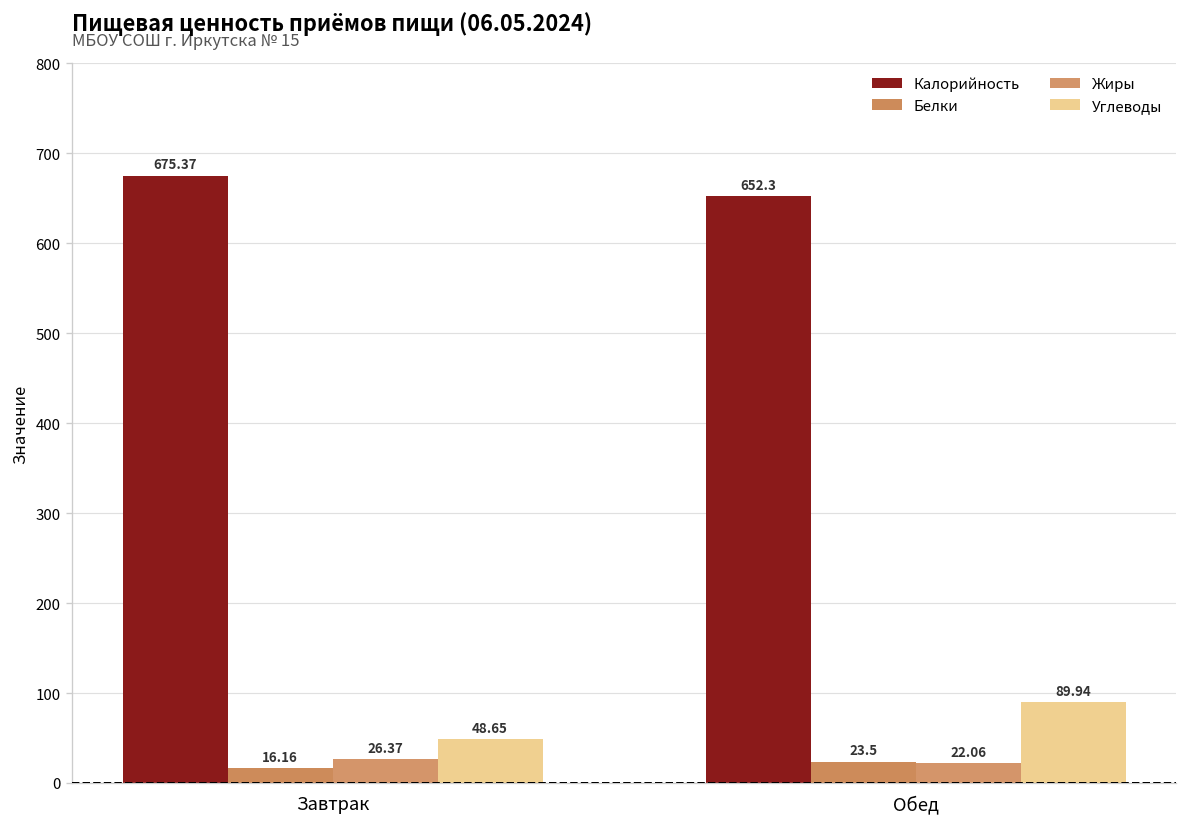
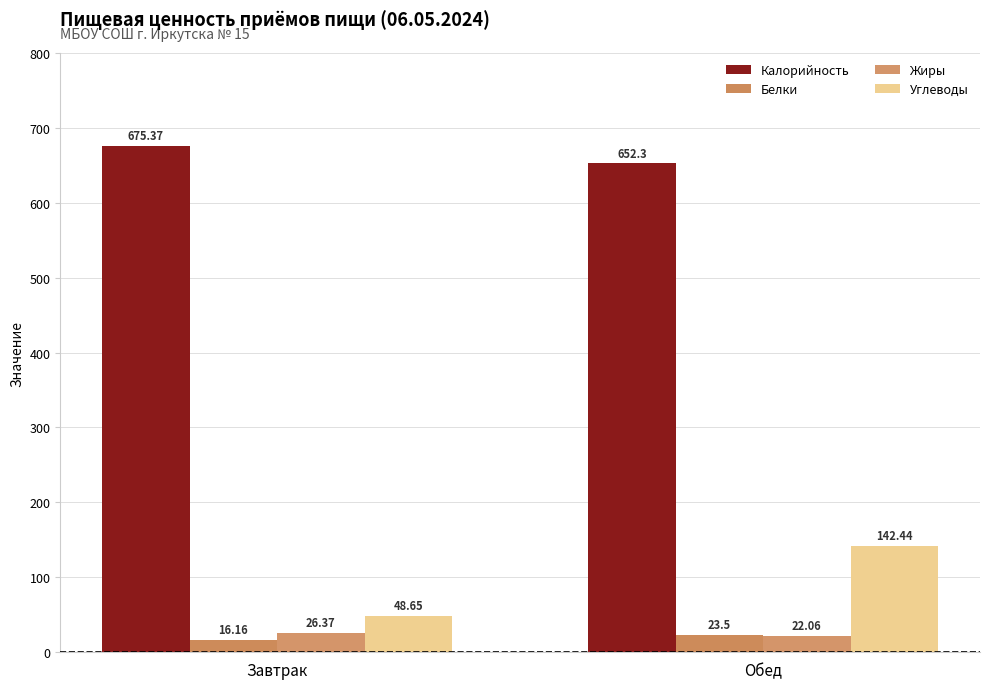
Углеводы, Обед: 89.94 -> 142.44
